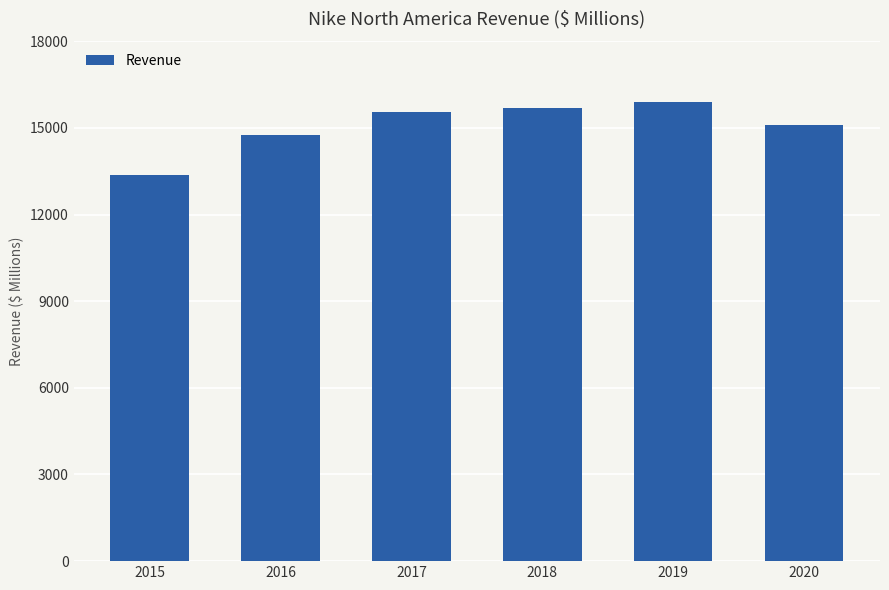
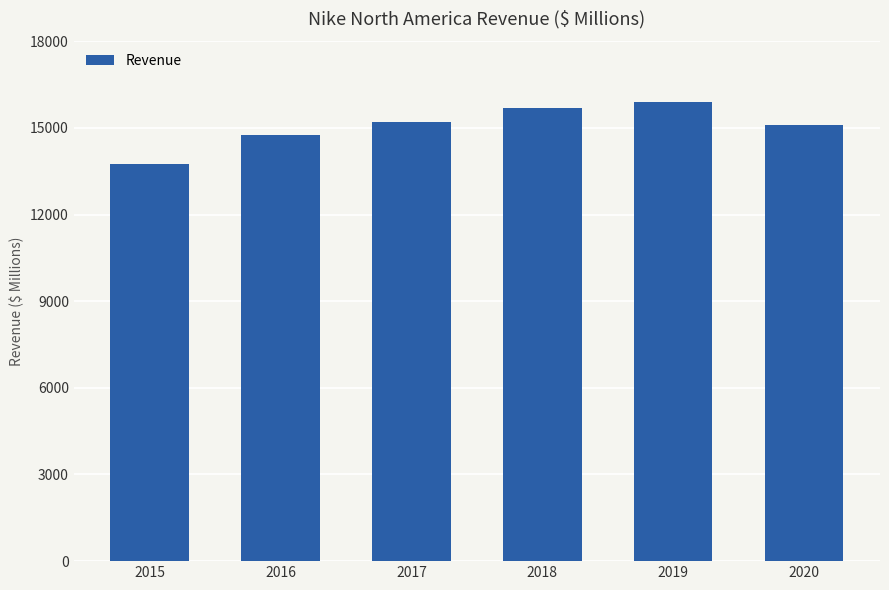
2015: 13400 -> 13700
2017: 15600 -> 15200
